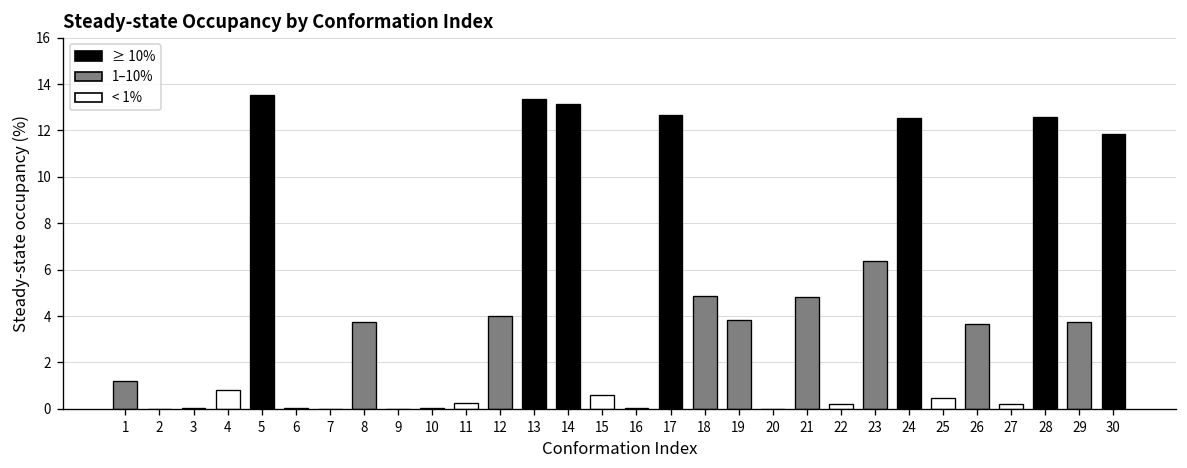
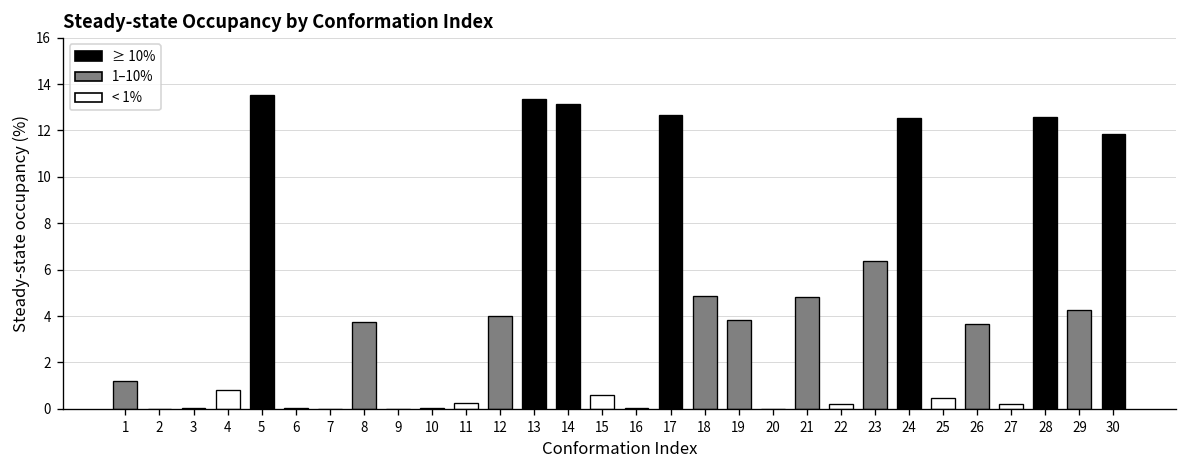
29: 3.8 -> 4.3
